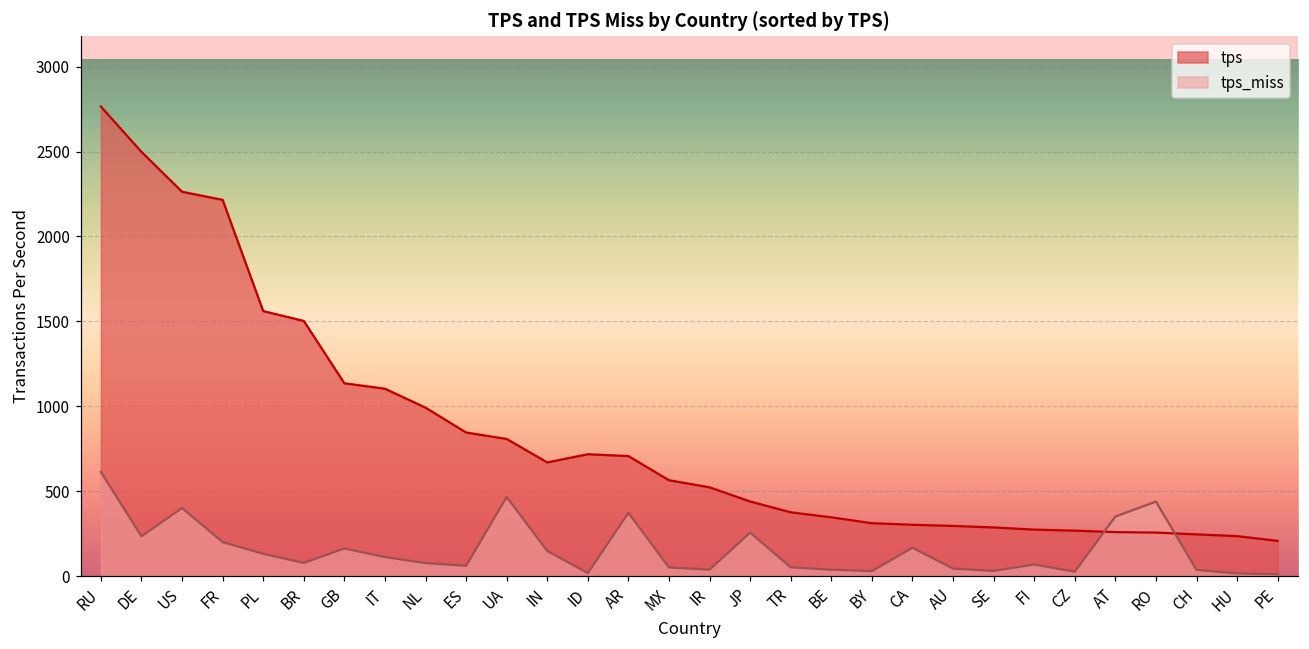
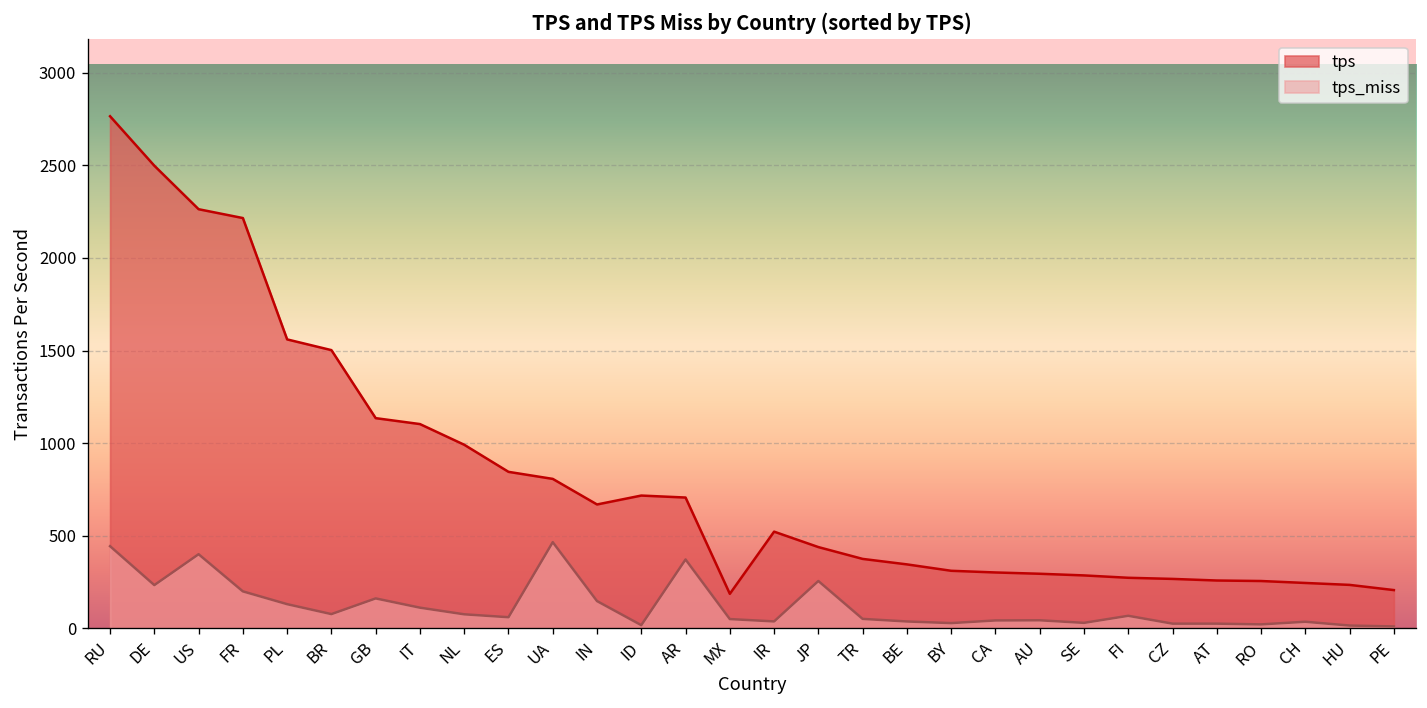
tps_miss, RU: 610 -> 440
tps, MX: 560 -> 190
tps_miss, CA: 170 -> 40
tps_miss, AT: 350 -> 30
tps_miss, RO: 440 -> 20
